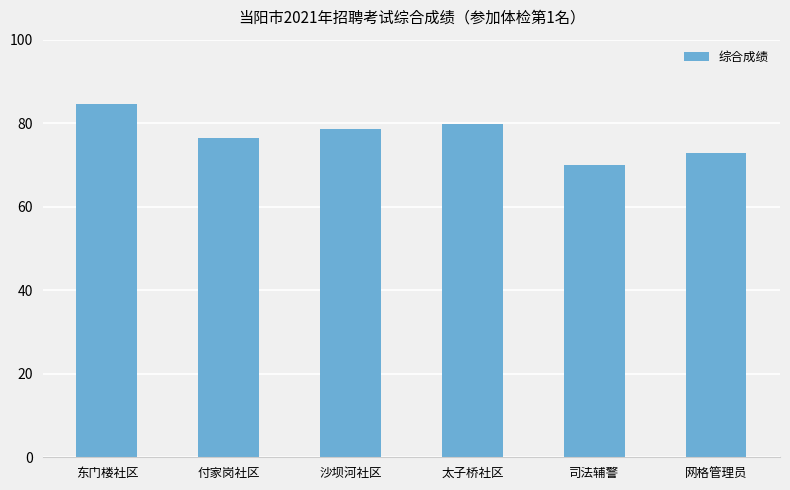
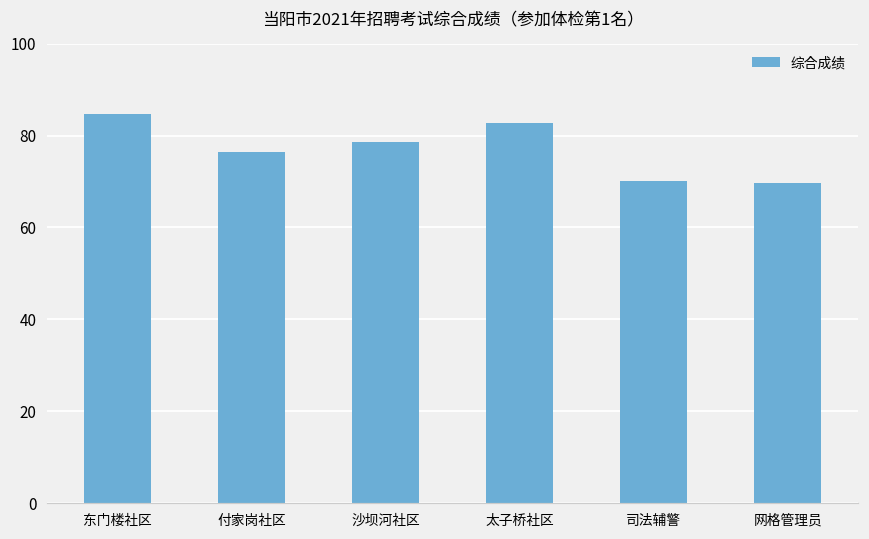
太子桥社区: 80 -> 83
网格管理员: 73 -> 70
